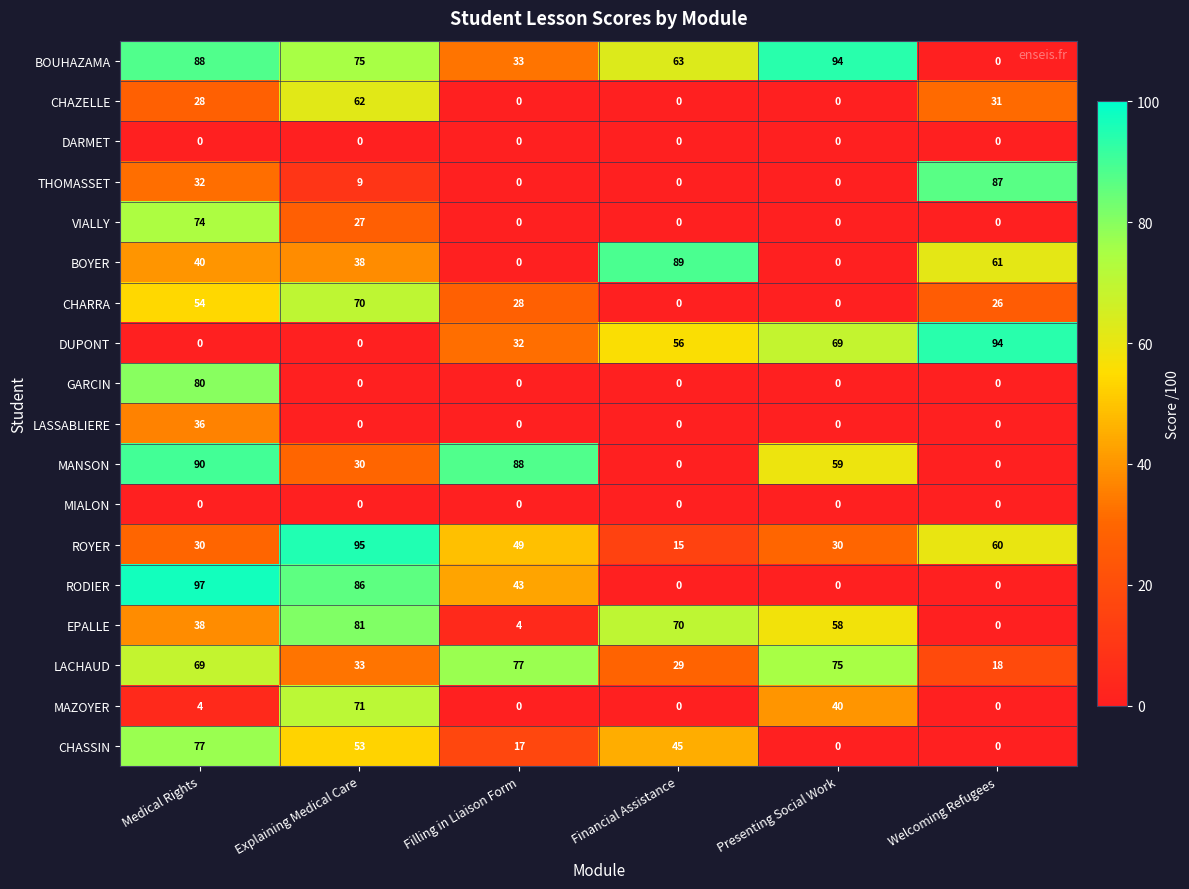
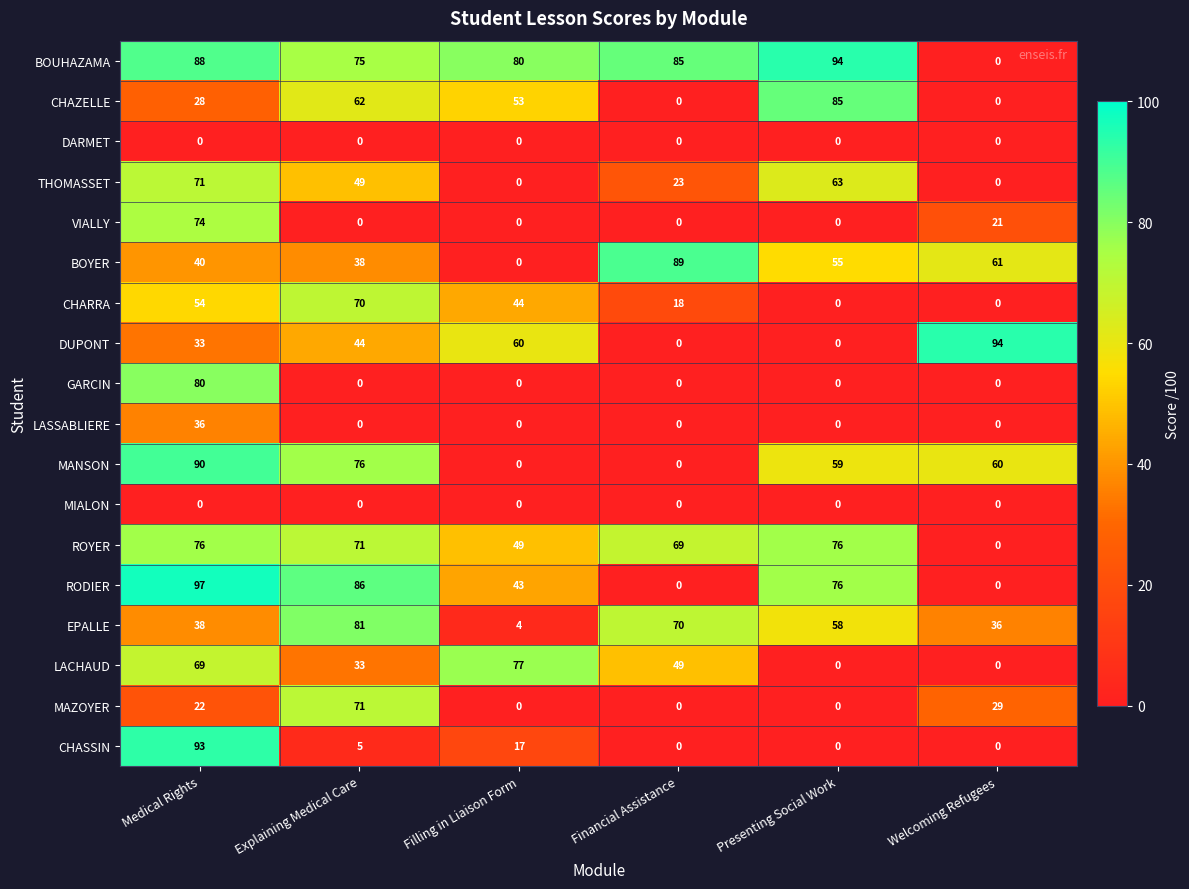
BOUHAZAMA, Filling in Liaison Form: 33 -> 80
BOUHAZAMA, Financial Assistance: 63 -> 85
CHAZELLE, Filling in Liaison Form: 0 -> 53
CHAZELLE, Presenting Social Work: 0 -> 85
CHAZELLE, Welcoming Refugees: 31 -> 0
THOMASSET, Medical Rights: 32 -> 71
THOMASSET, Explaining Medical Care: 9 -> 49
THOMASSET, Financial Assistance: 0 -> 23
THOMASSET, Presenting Social Work: 0 -> 63
THOMASSET, Welcoming Refugees: 87 -> 0
VIALLY, Explaining Medical Care: 27 -> 0
VIALLY, Welcoming Refugees: 0 -> 21
BOYER, Presenting Social Work: 0 -> 55
CHARRA, Filling in Liaison Form: 28 -> 44
CHARRA, Financial Assistance: 0 -> 18
CHARRA, Welcoming Refugees: 26 -> 0
DUPONT, Medical Rights: 0 -> 33
DUPONT, Explaining Medical Care: 0 -> 44
DUPONT, Filling in Liaison Form: 32 -> 60
DUPONT, Financial Assistance: 56 -> 0
DUPONT, Presenting Social Work: 69 -> 0
MANSON, Explaining Medical Care: 30 -> 76
MANSON, Filling in Liaison Form: 88 -> 0
MANSON, Welcoming Refugees: 0 -> 60
ROYER, Medical Rights: 30 -> 76
ROYER, Explaining Medical Care: 95 -> 71
ROYER, Financial Assistance: 15 -> 69
ROYER, Presenting Social Work: 30 -> 76
ROYER, Welcoming Refugees: 60 -> 0
RODIER, Presenting Social Work: 0 -> 76
EPALLE, Welcoming Refugees: 0 -> 36
LACHAUD, Financial Assistance: 29 -> 49
LACHAUD, Presenting Social Work: 75 -> 0
LACHAUD, Welcoming Refugees: 18 -> 0
MAZOYER, Medical Rights: 4 -> 22
MAZOYER, Presenting Social Work: 40 -> 0
MAZOYER, Welcoming Refugees: 0 -> 29
CHASSIN, Medical Rights: 77 -> 93
CHASSIN, Explaining Medical Care: 53 -> 5
CHASSIN, Financial Assistance: 45 -> 0
